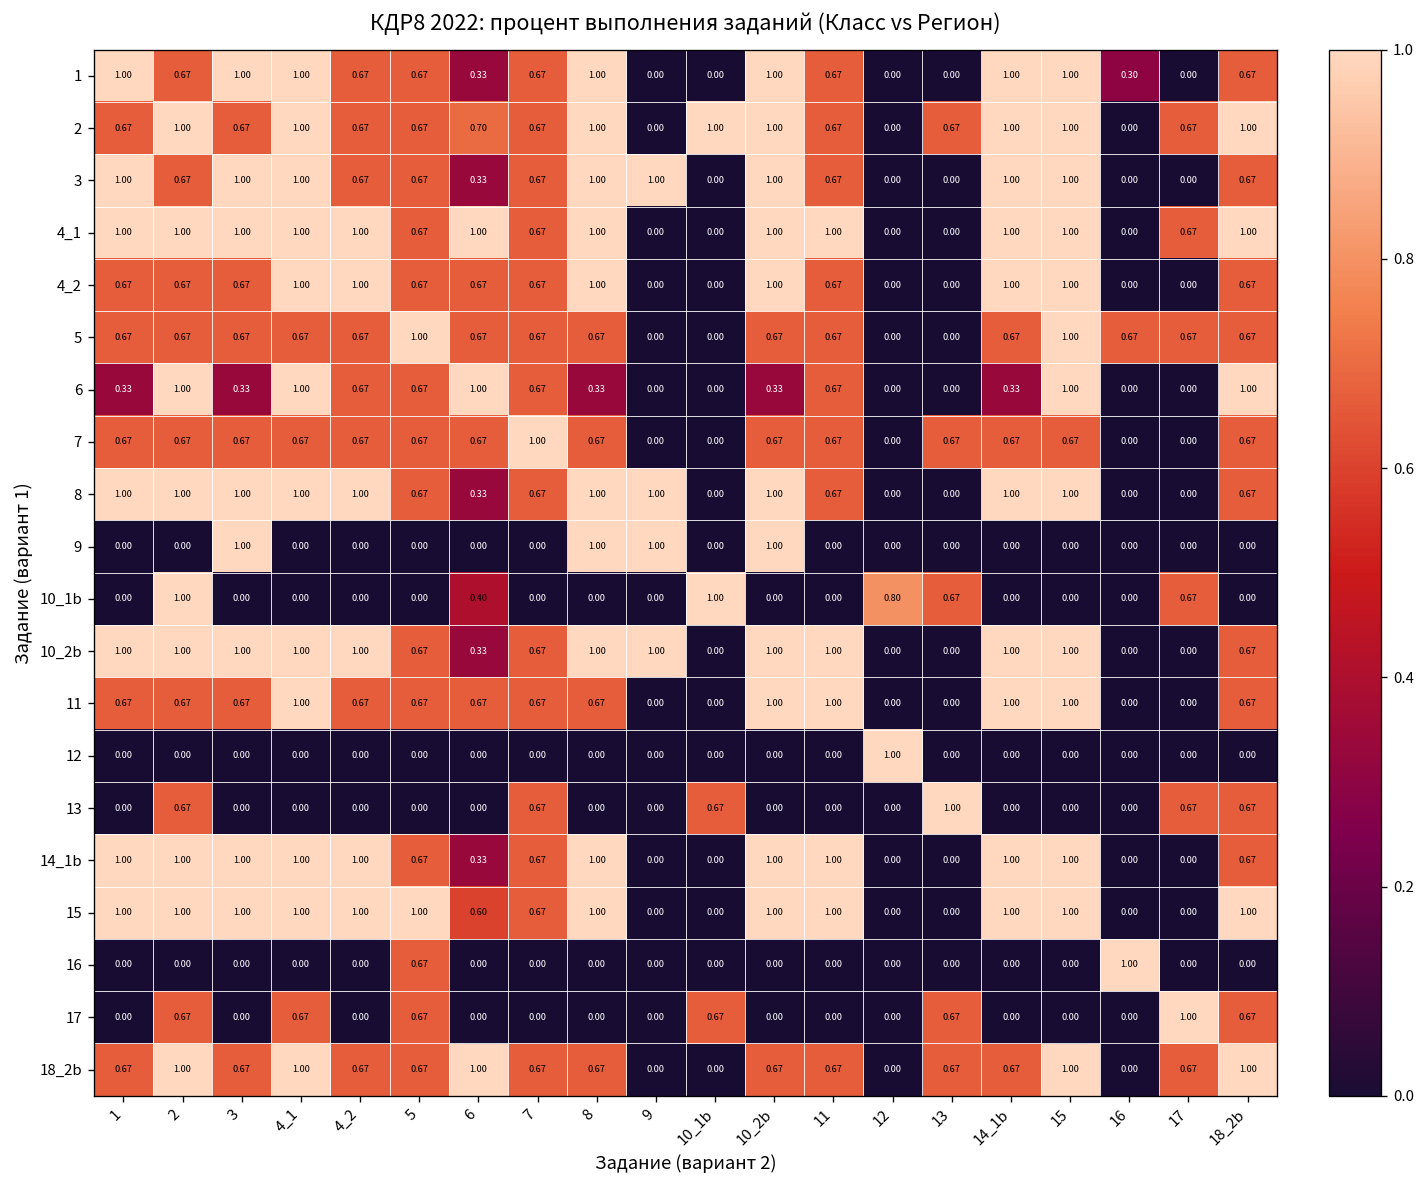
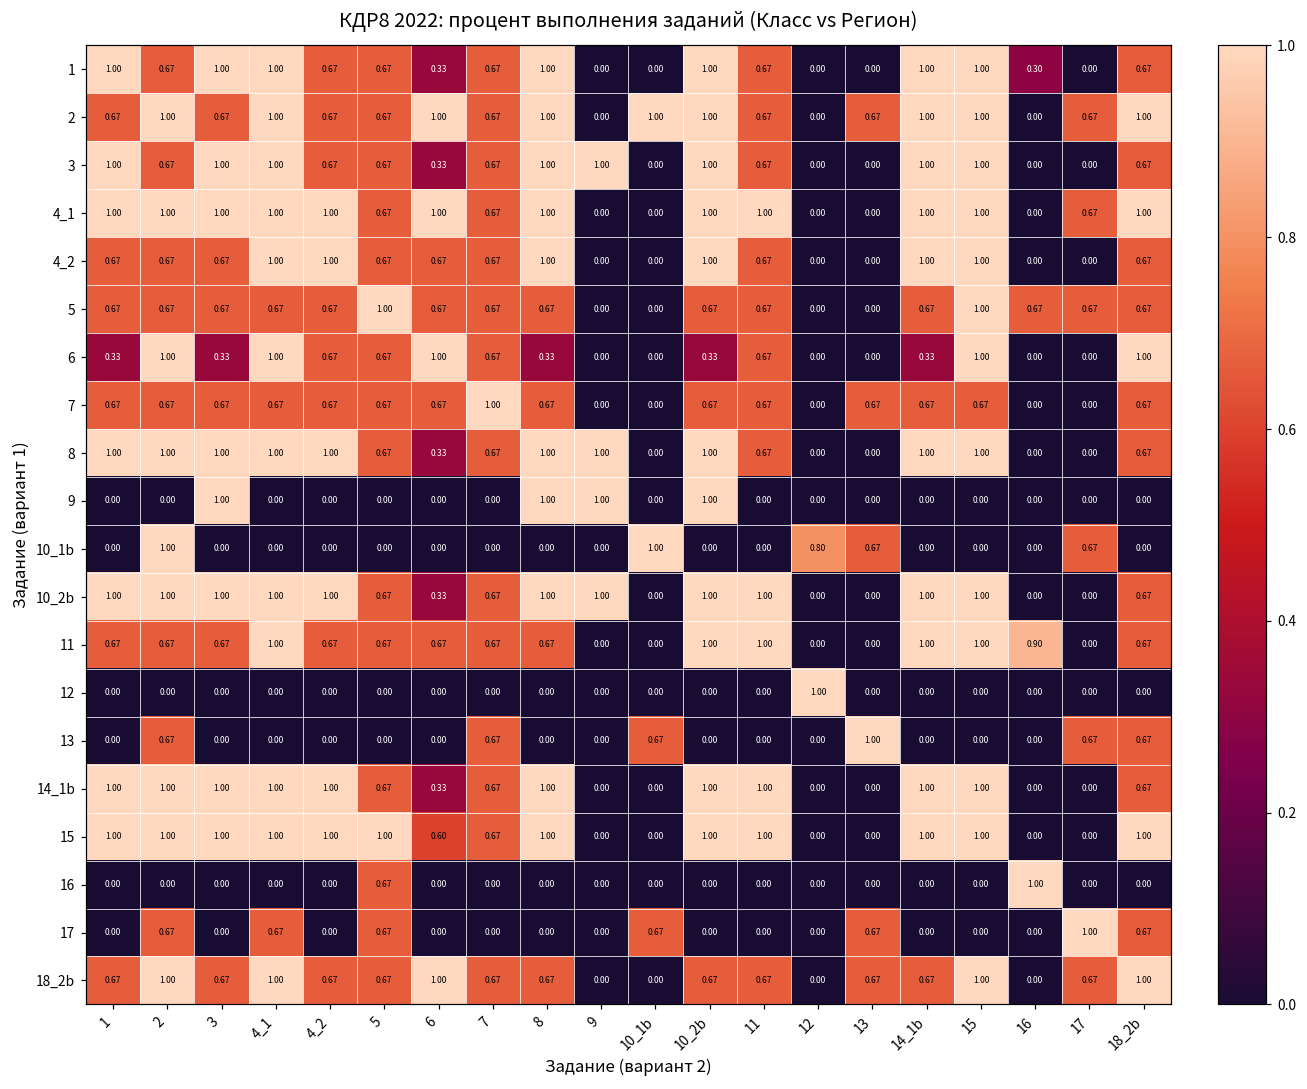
2, 6: 0.70 -> 1.00
10_1b, 6: 0.40 -> 0.00
11, 16: 0.00 -> 0.90
